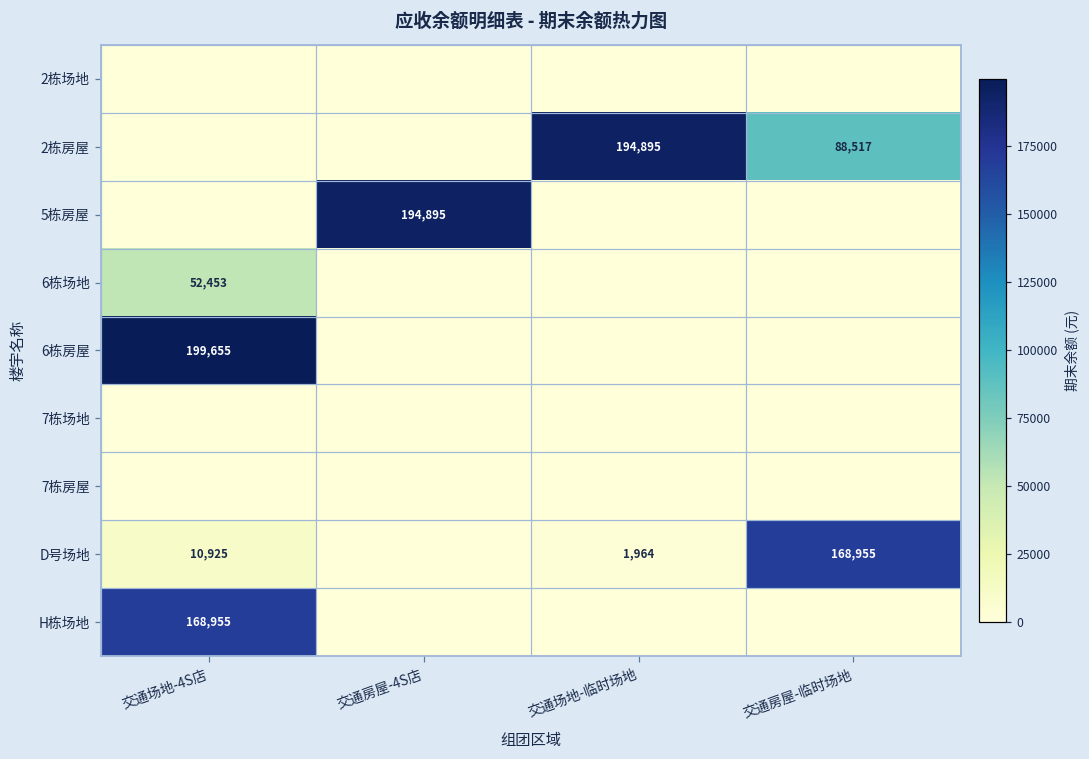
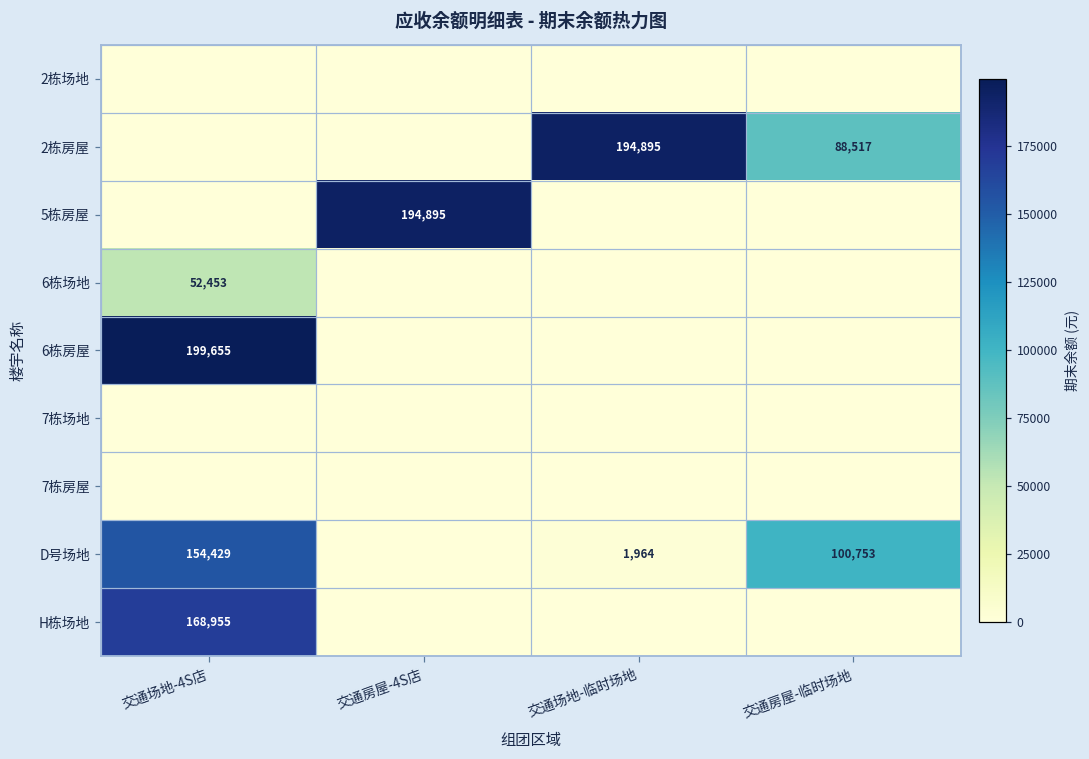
D号场地, 交通场地-4S店: 10,925 -> 154,429
D号场地, 交通房屋-临时场地: 168,955 -> 100,753
